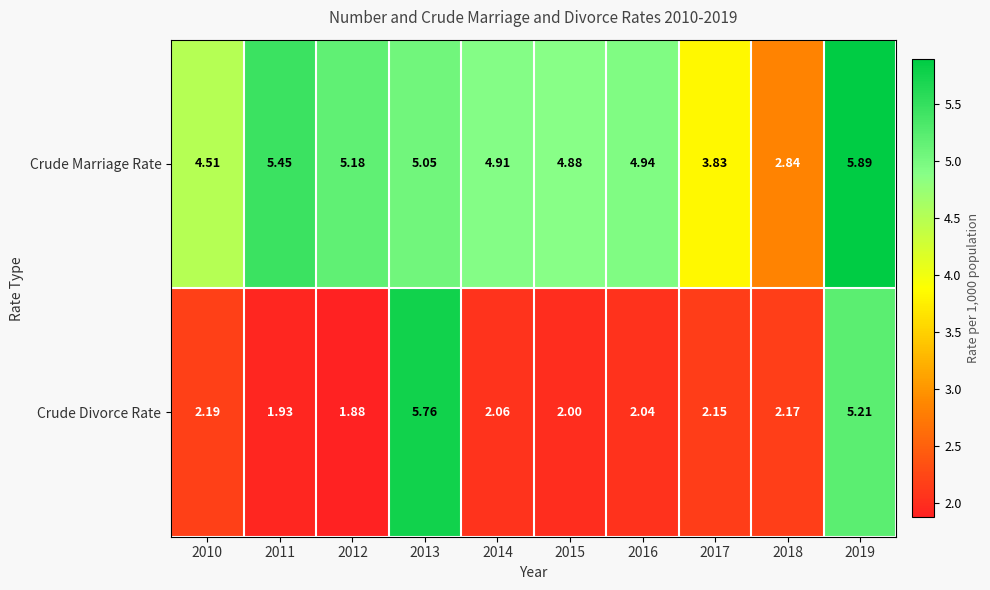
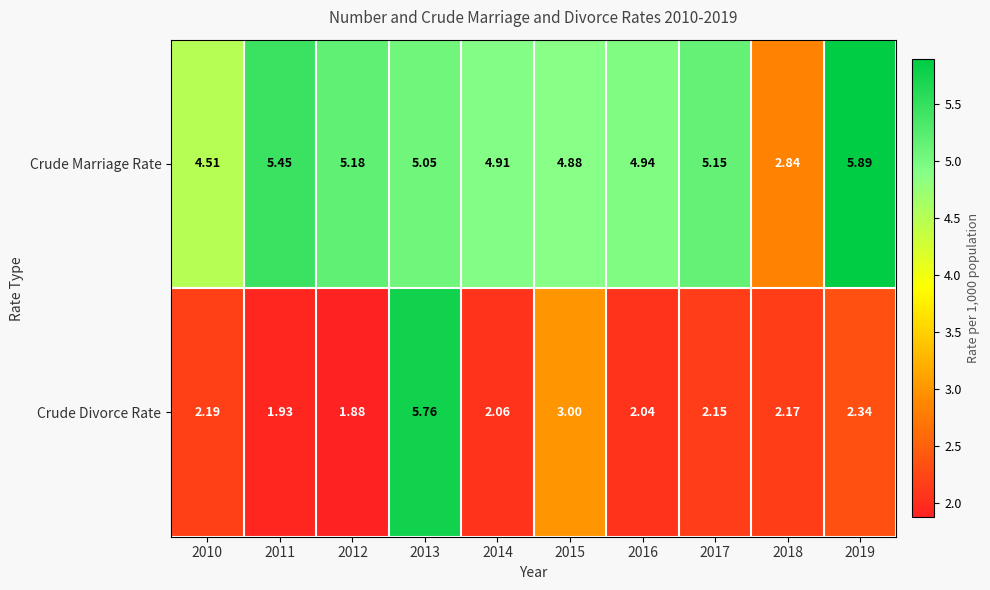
Crude Marriage Rate, 2017: 3.83 -> 5.15
Crude Divorce Rate, 2015: 2.00 -> 3.00
Crude Divorce Rate, 2019: 5.21 -> 2.34
